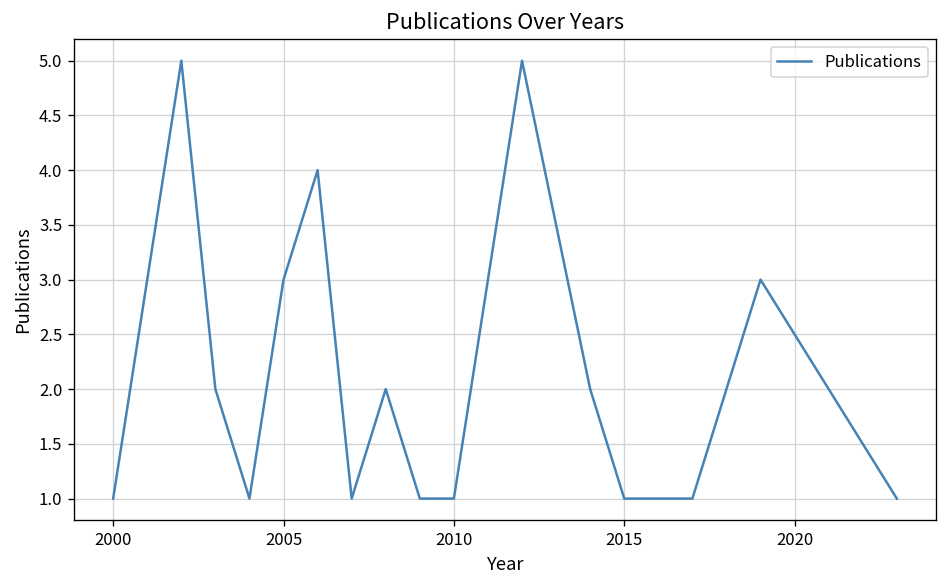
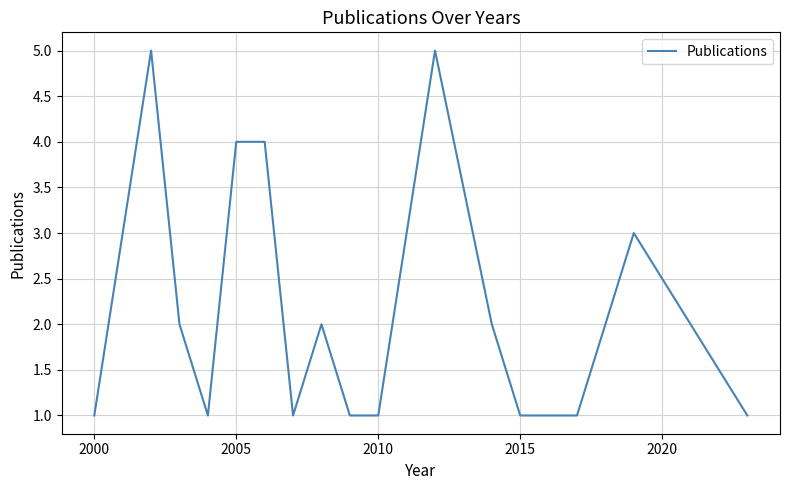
2005: 3 -> 4
